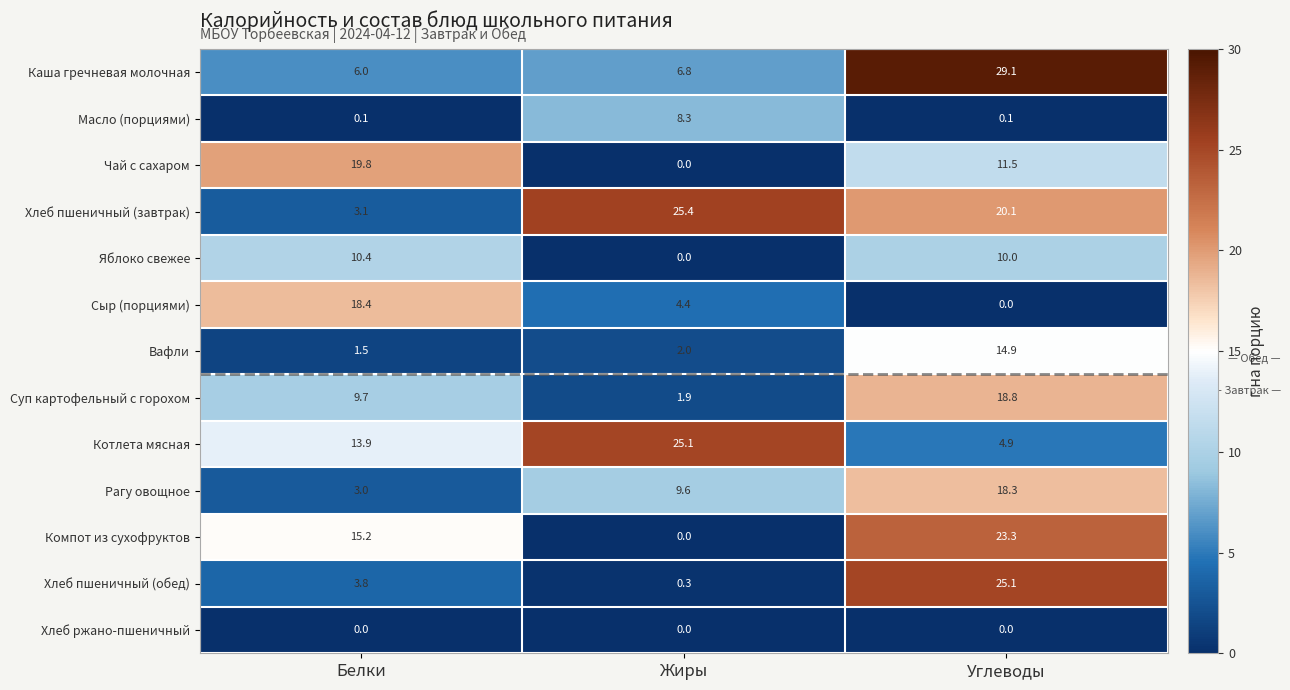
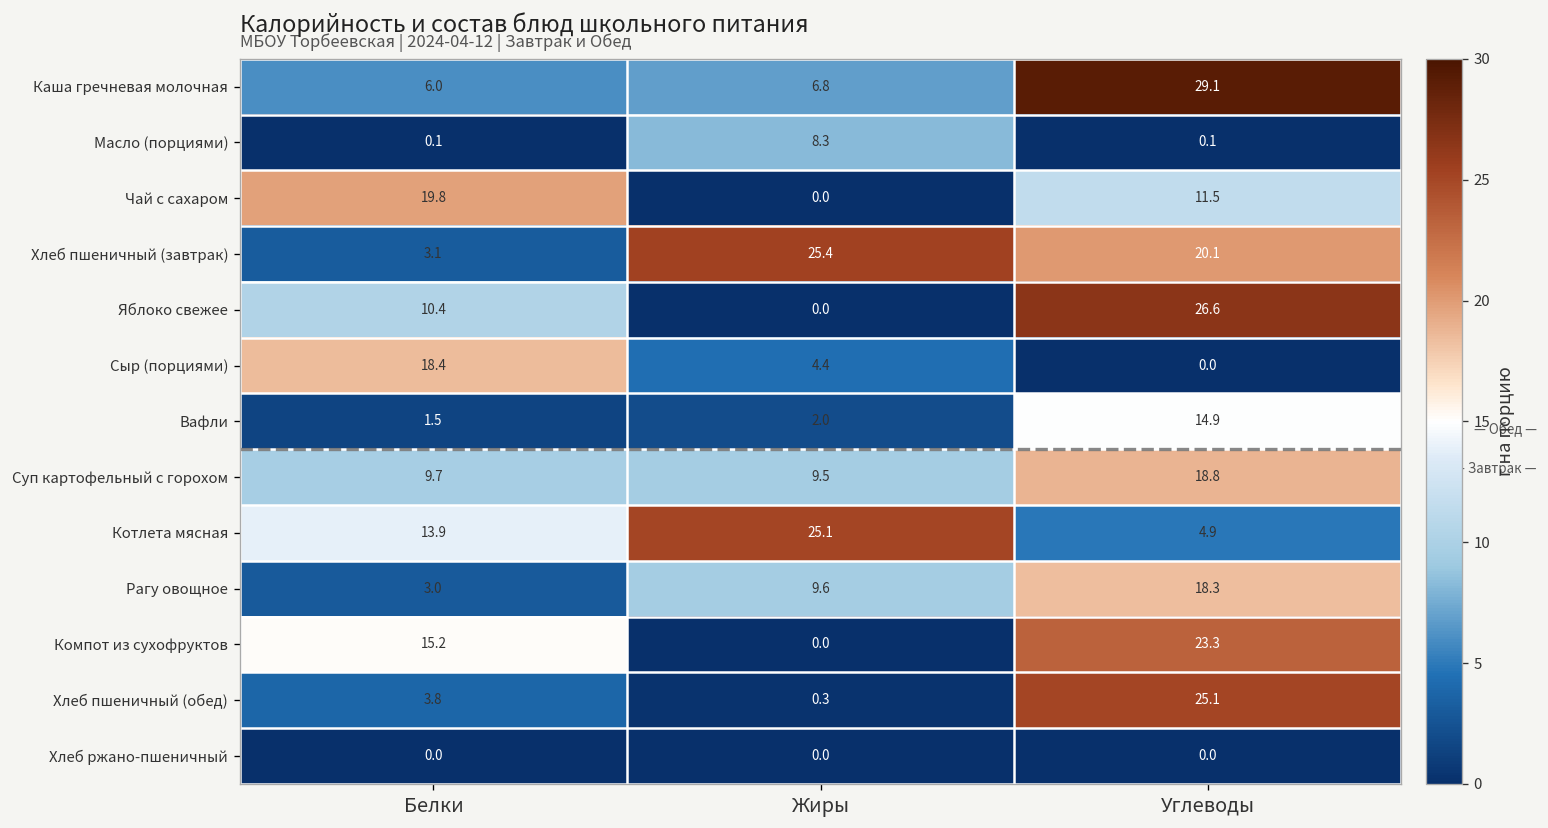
Яблоко свежее, Углеводы: 10.0 -> 26.6
Суп картофельный с горохом, Жиры: 1.9 -> 9.5
